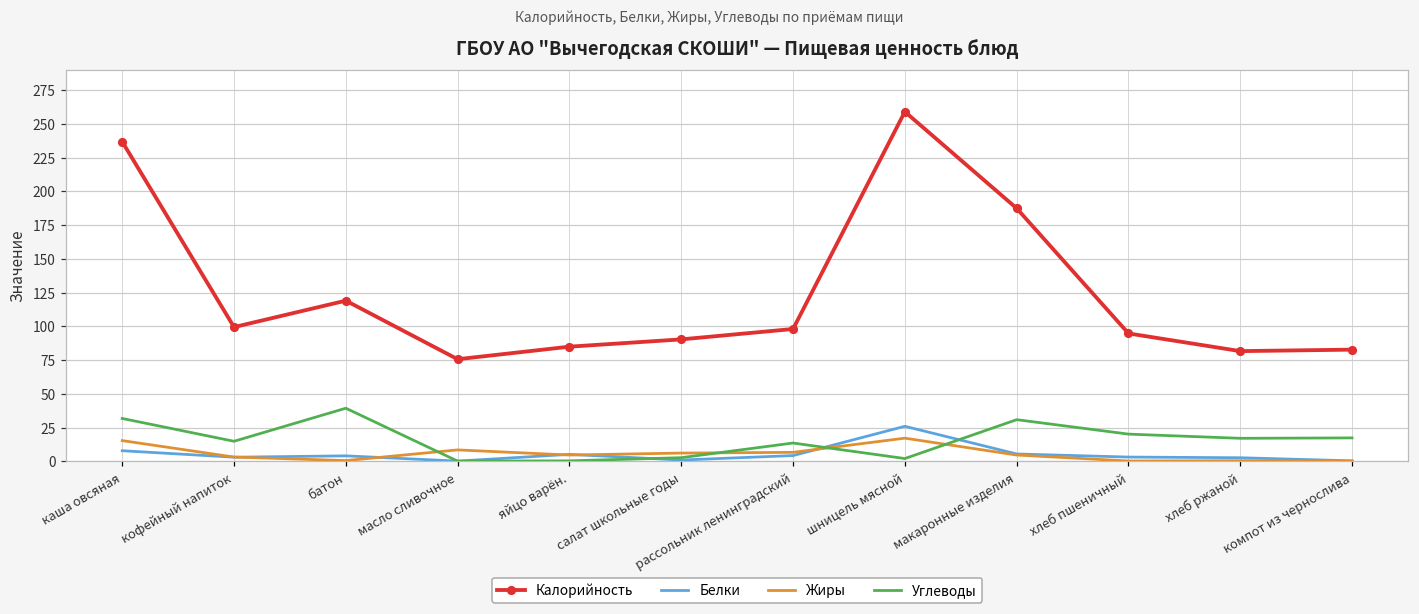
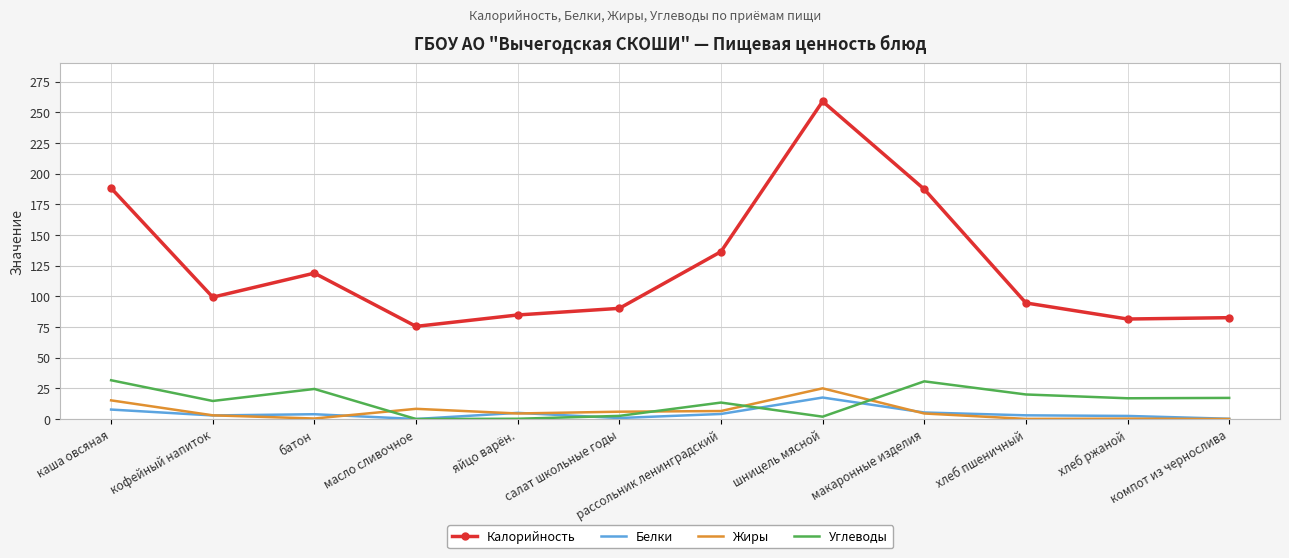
Калорийность, каша овсяная: 237 -> 188
Углеводы, батон: 39 -> 25
Калорийность, рассольник ленинградский: 98 -> 137
Белки, шницель мясной: 26 -> 18
Жиры, шницель мясной: 17 -> 25
